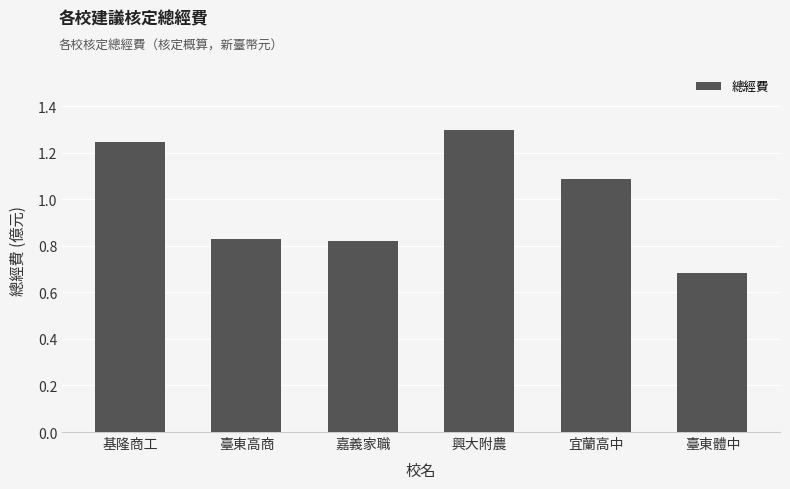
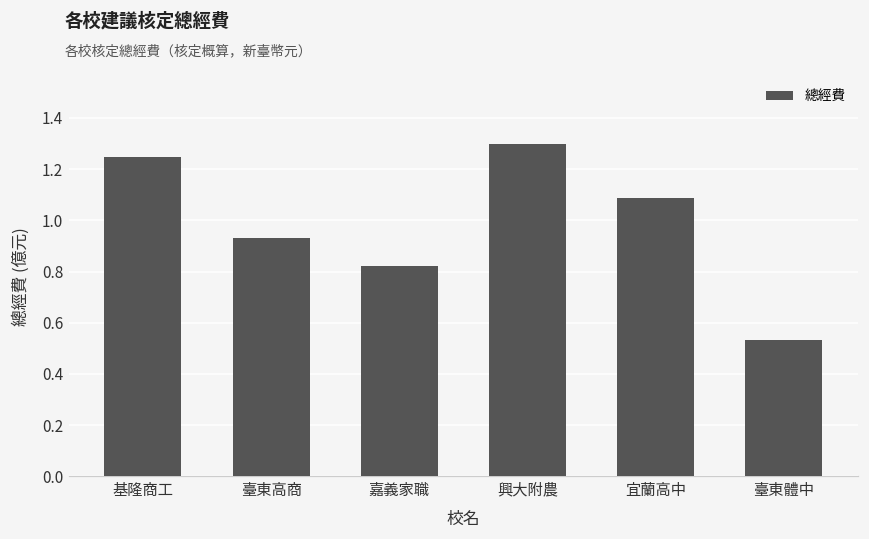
臺東高商: 0.83 -> 0.93
臺東體中: 0.68 -> 0.53
